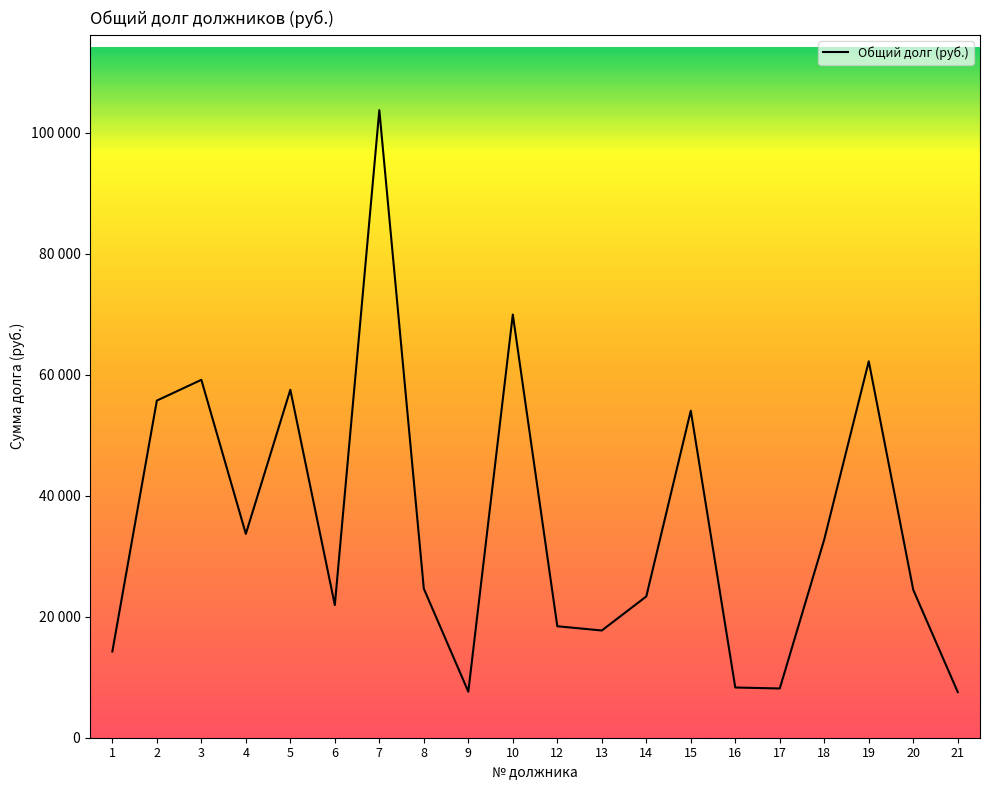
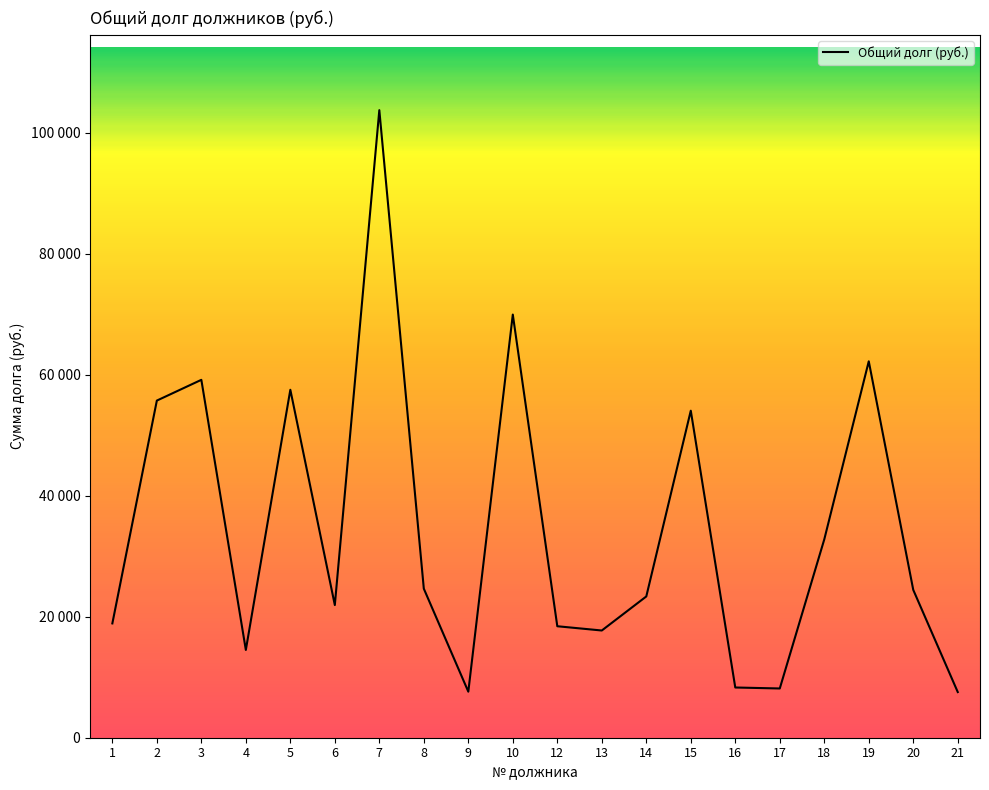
1: 14000 -> 19000
4: 34000 -> 15000
